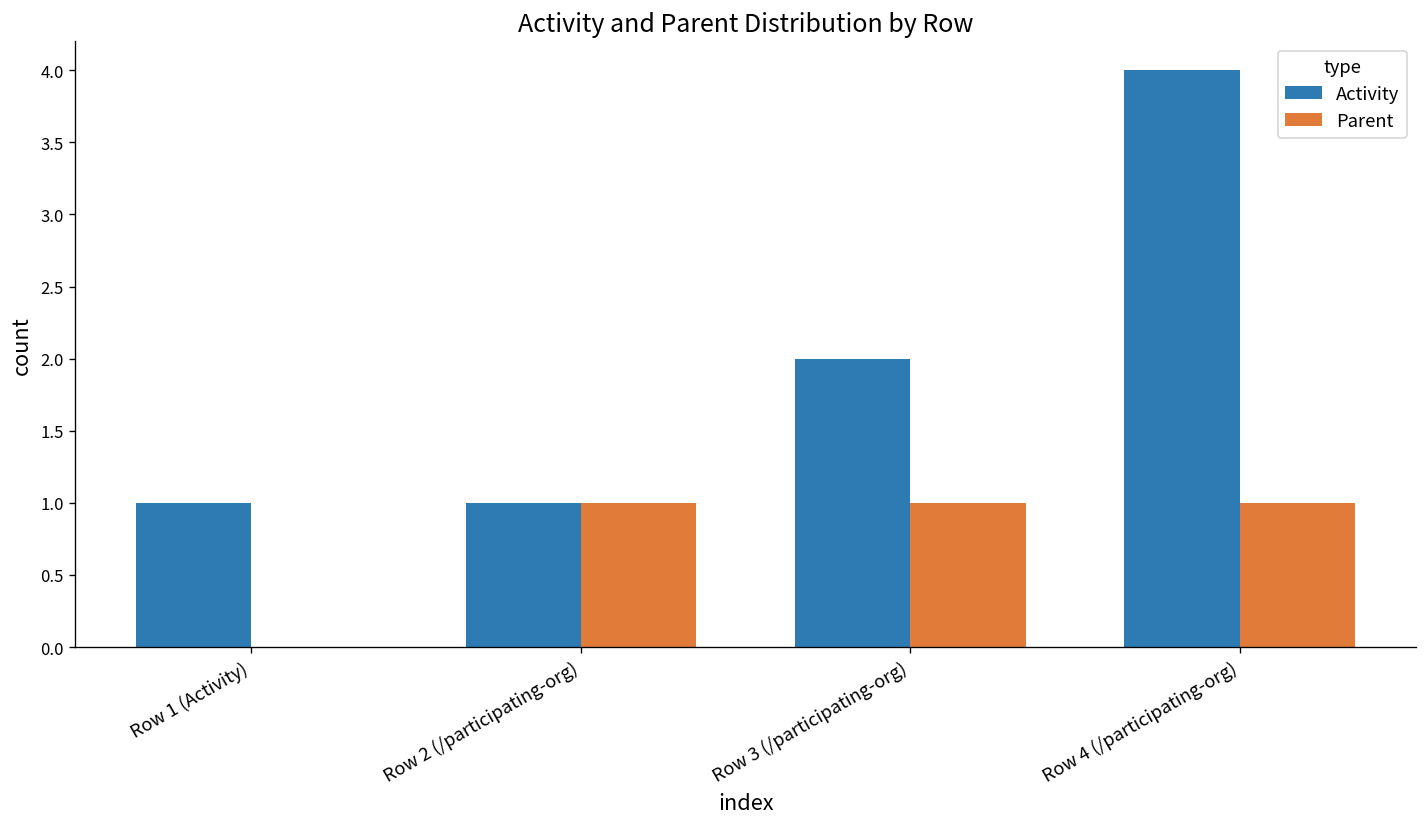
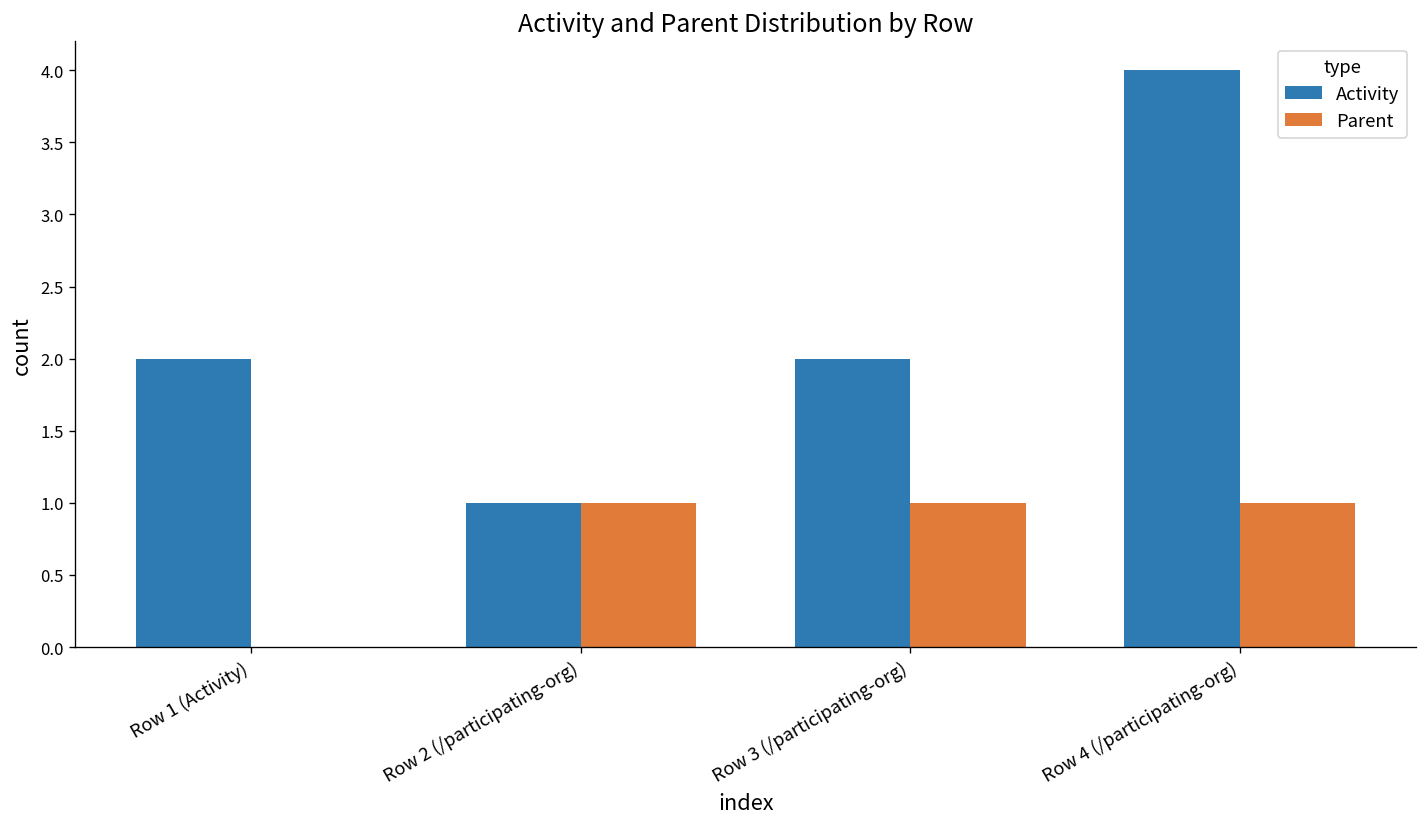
Activity, Row 1 (Activity): 1 -> 2
